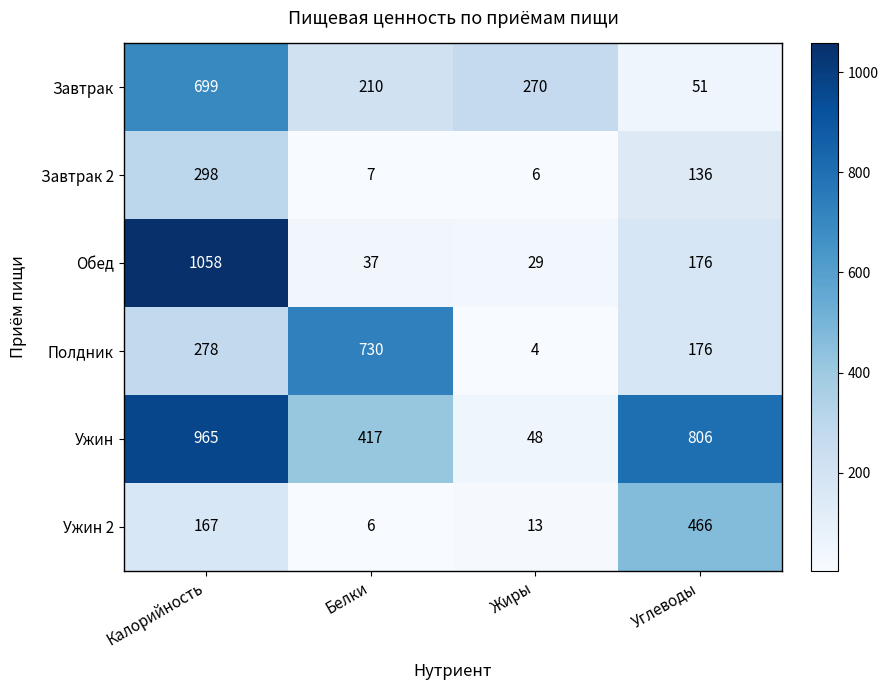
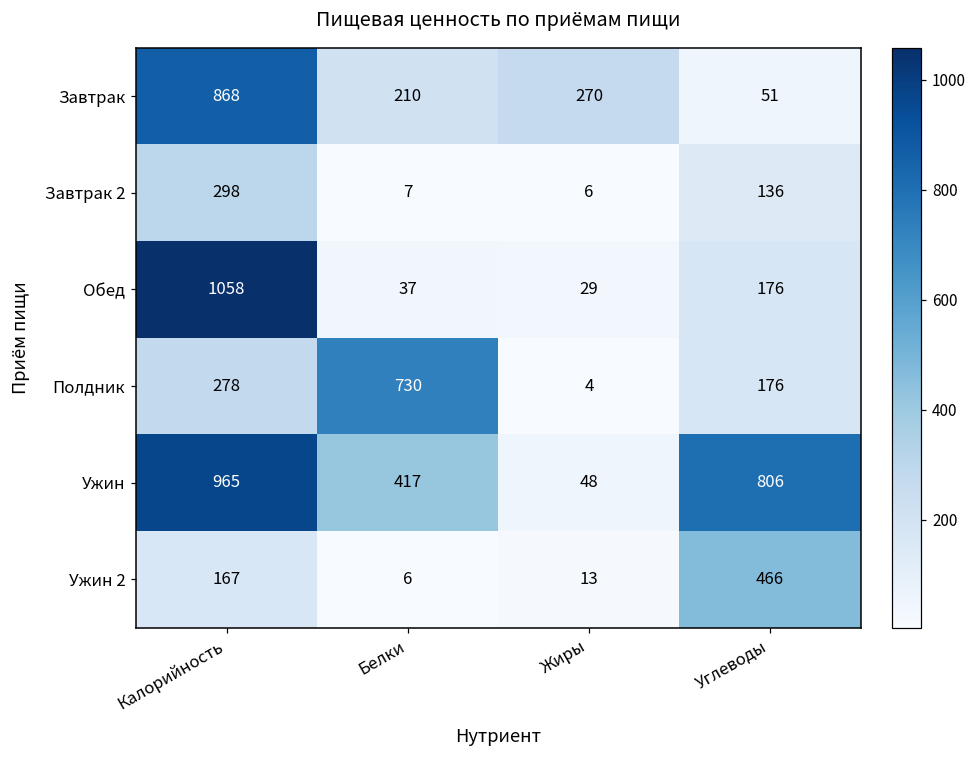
Завтрак, Калорийность: 699 -> 868
